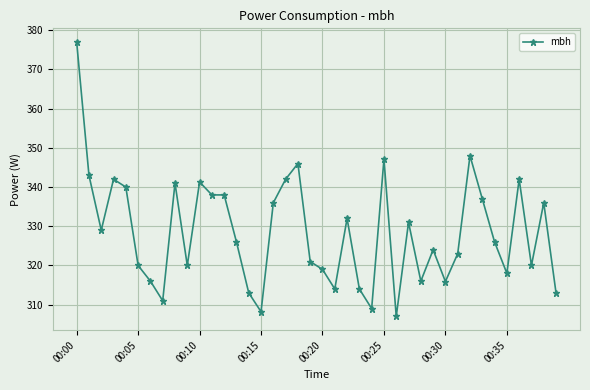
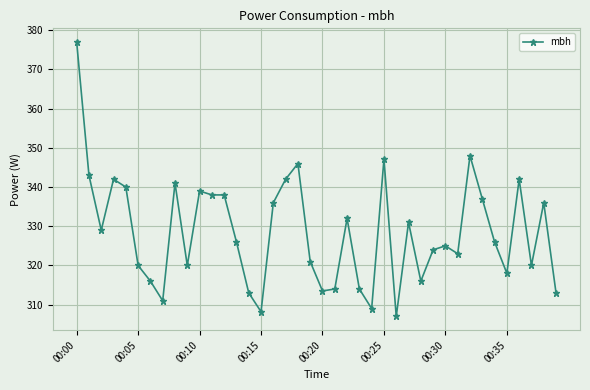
00:10: 341 -> 339
00:20: 319 -> 314
00:30: 316 -> 325
